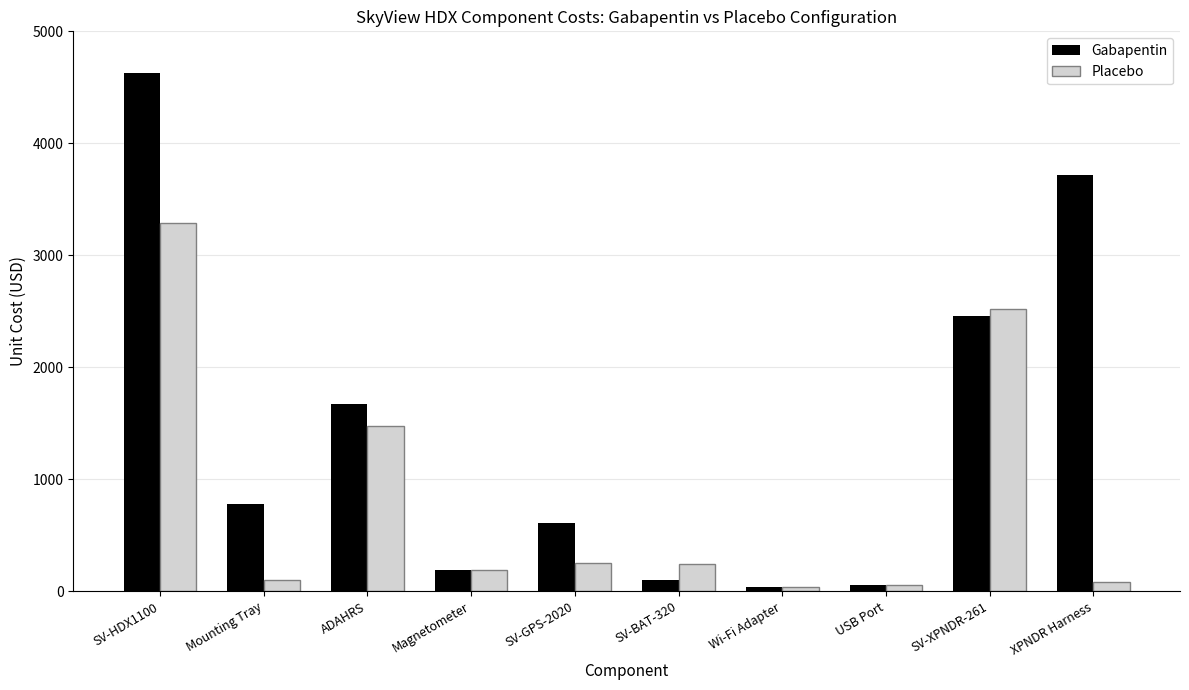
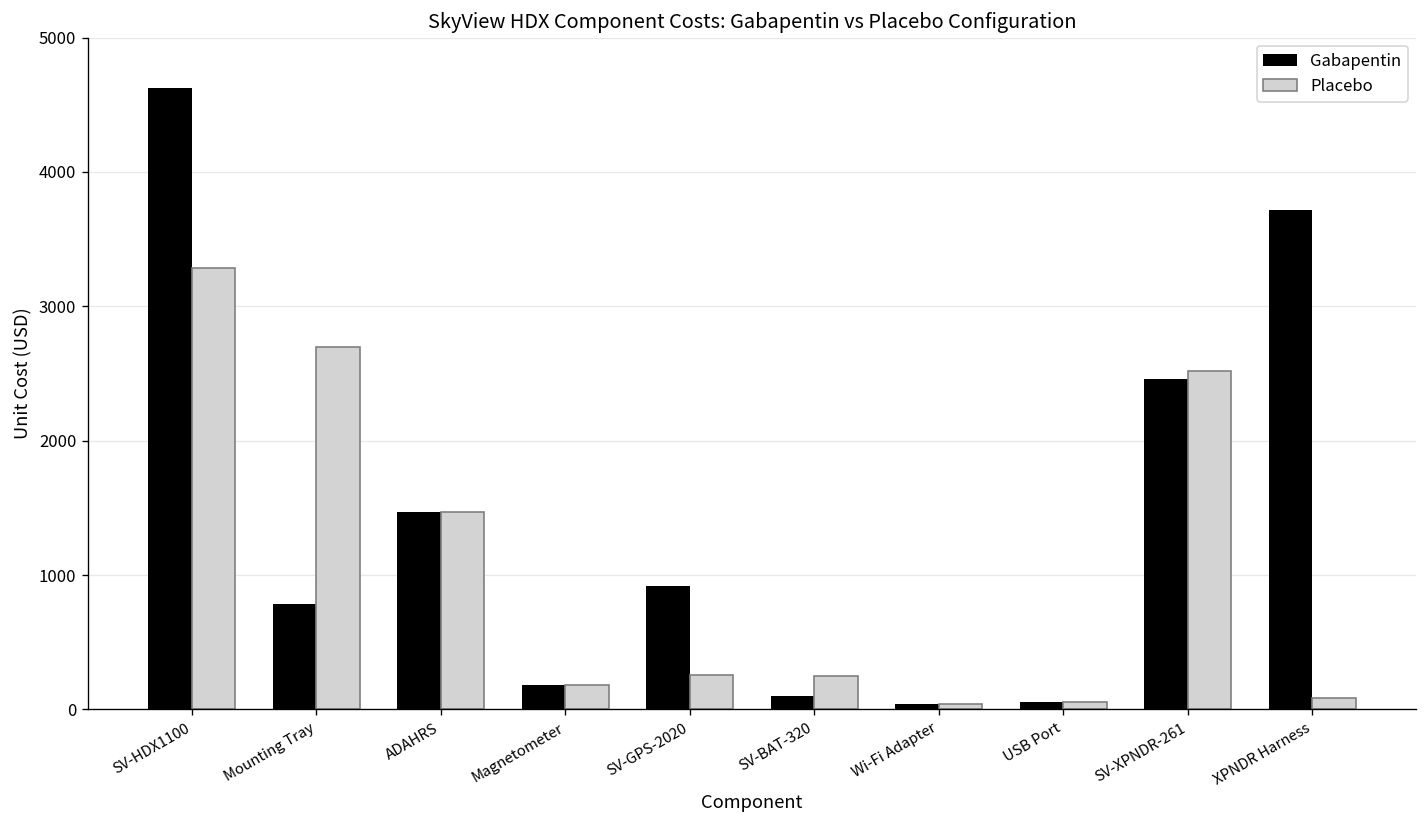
Placebo, Mounting Tray: 100 -> 2700
Gabapentin, ADAHRS: 1670 -> 1470
Gabapentin, SV-GPS-2020: 610 -> 920
